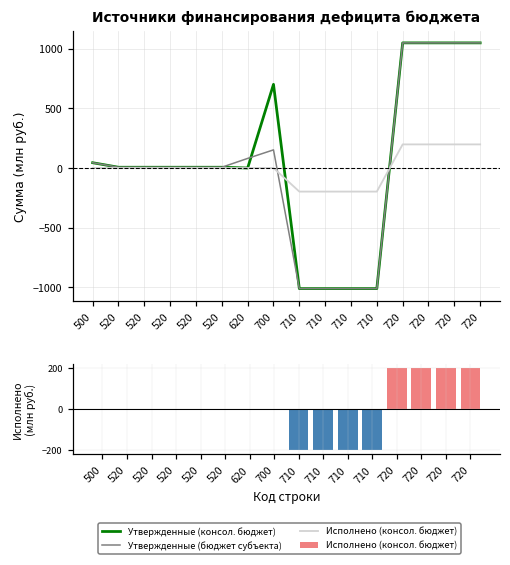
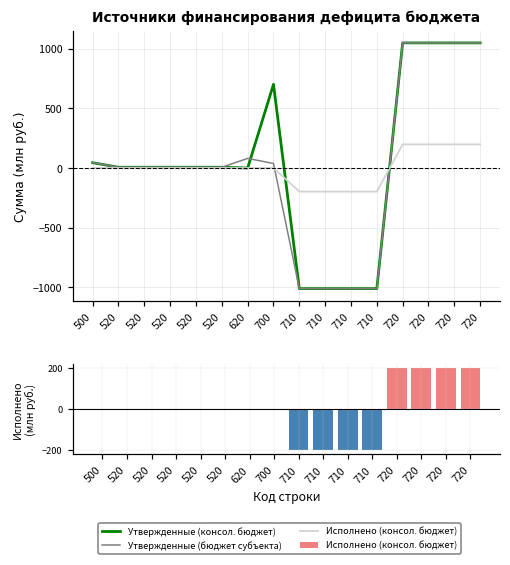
Источники финансирования дефицита бюджета, Утвержденные (бюджет субъекта), 700: 150 -> 40
